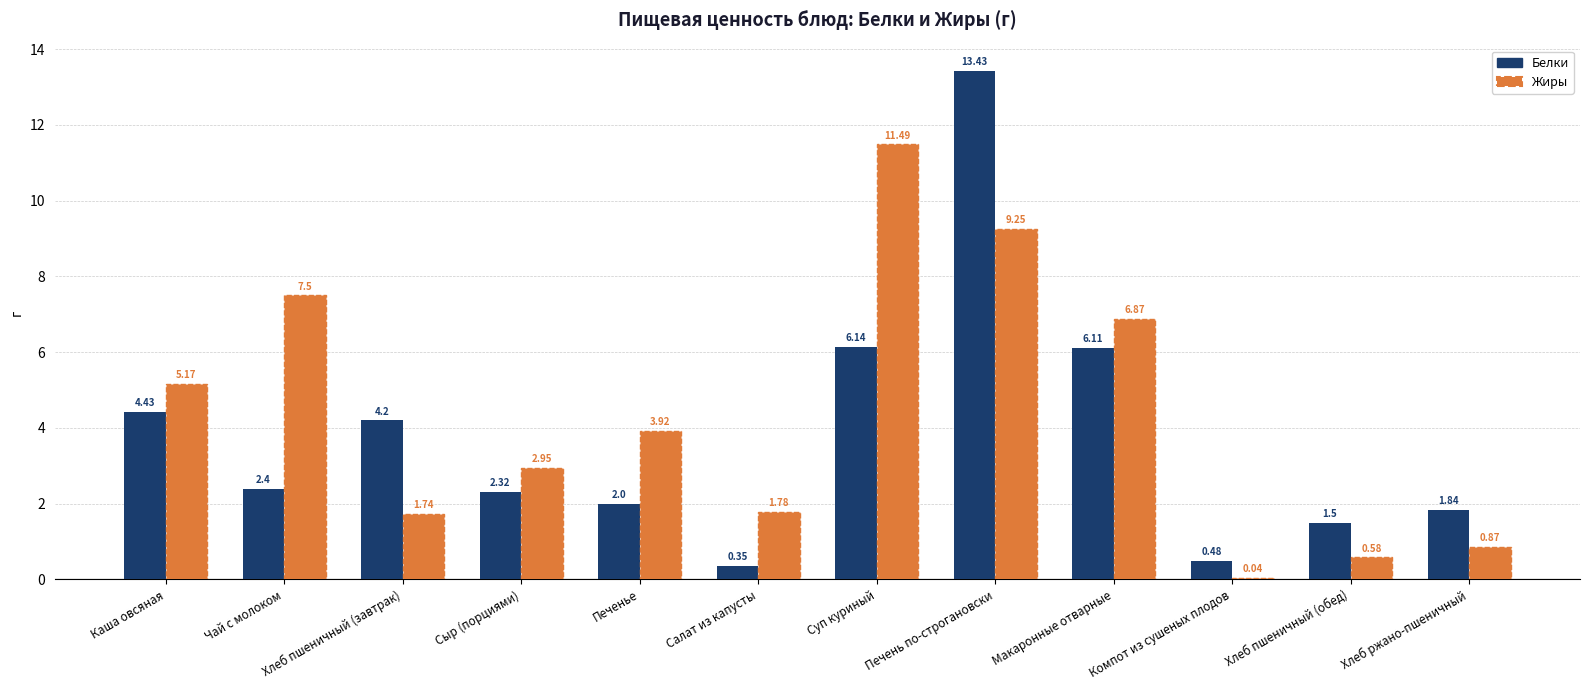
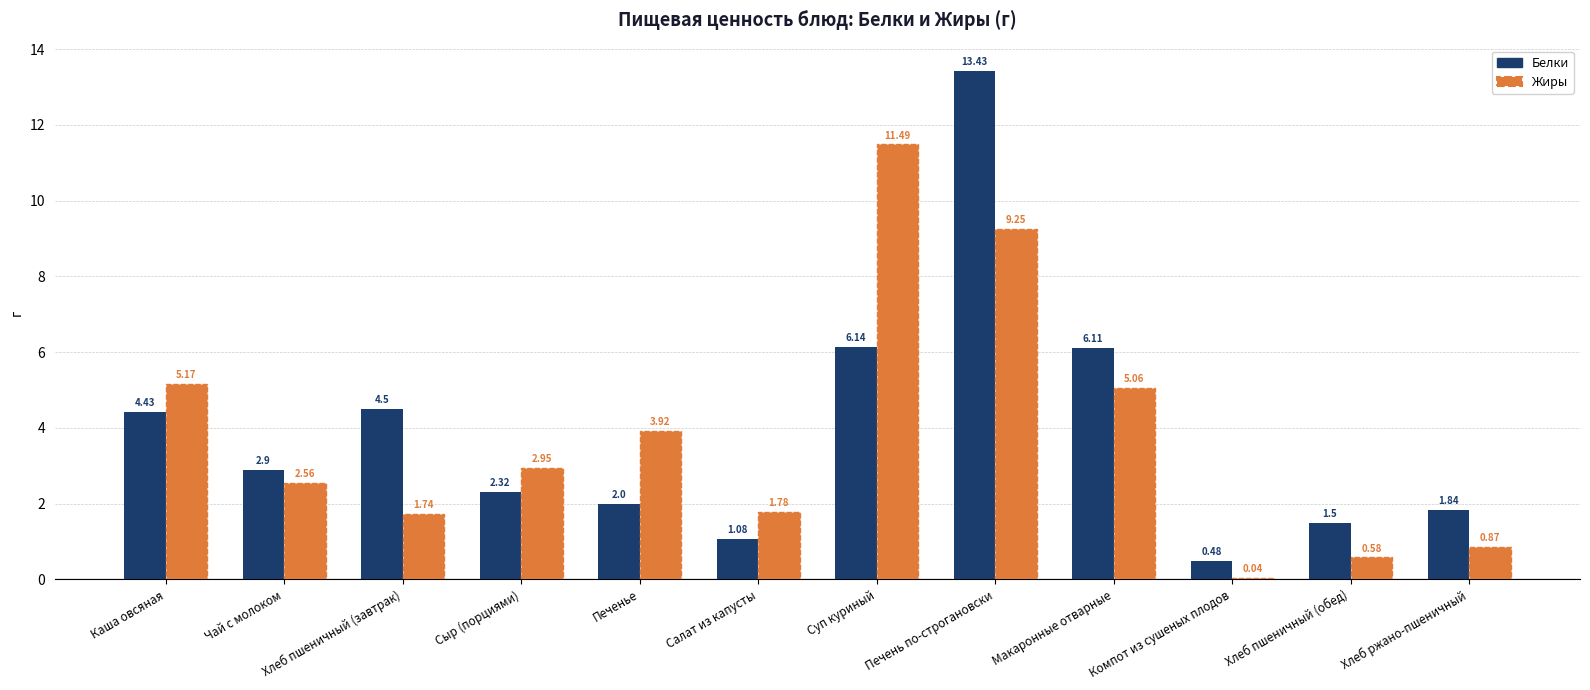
Белки, Чай с молоком: 2.4 -> 2.9
Жиры, Чай с молоком: 7.5 -> 2.56
Белки, Хлеб пшеничный (завтрак): 4.2 -> 4.5
Белки, Салат из капусты: 0.35 -> 1.08
Жиры, Макаронные отварные: 6.87 -> 5.06
